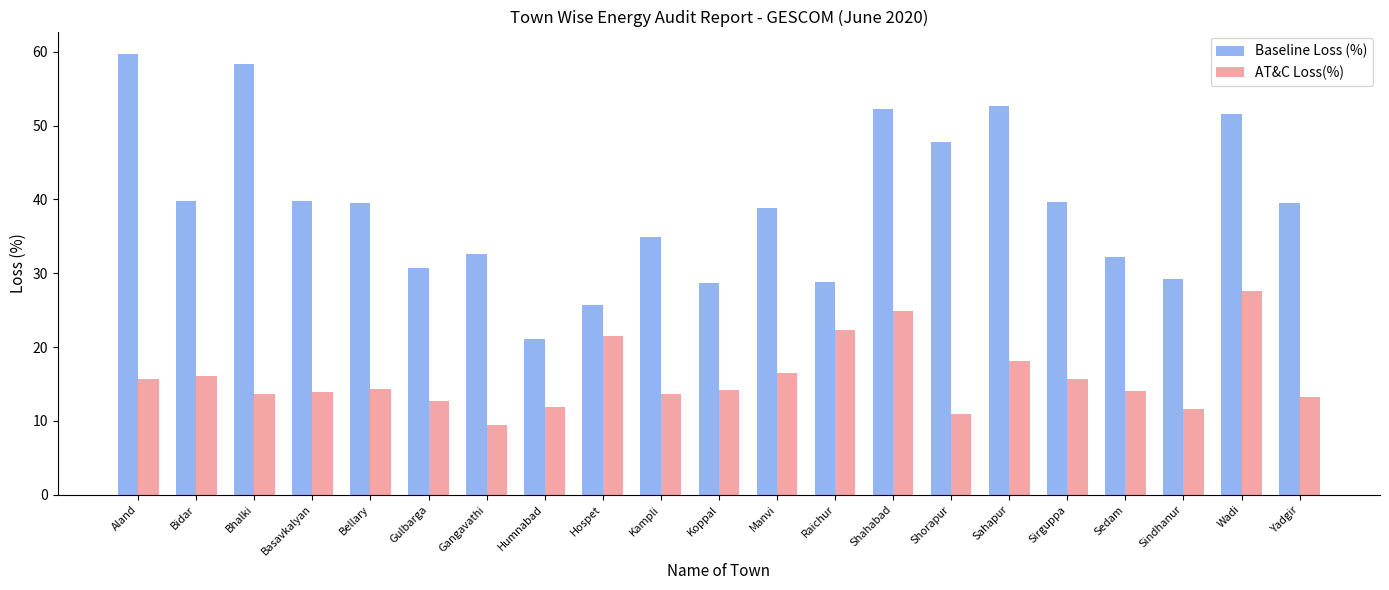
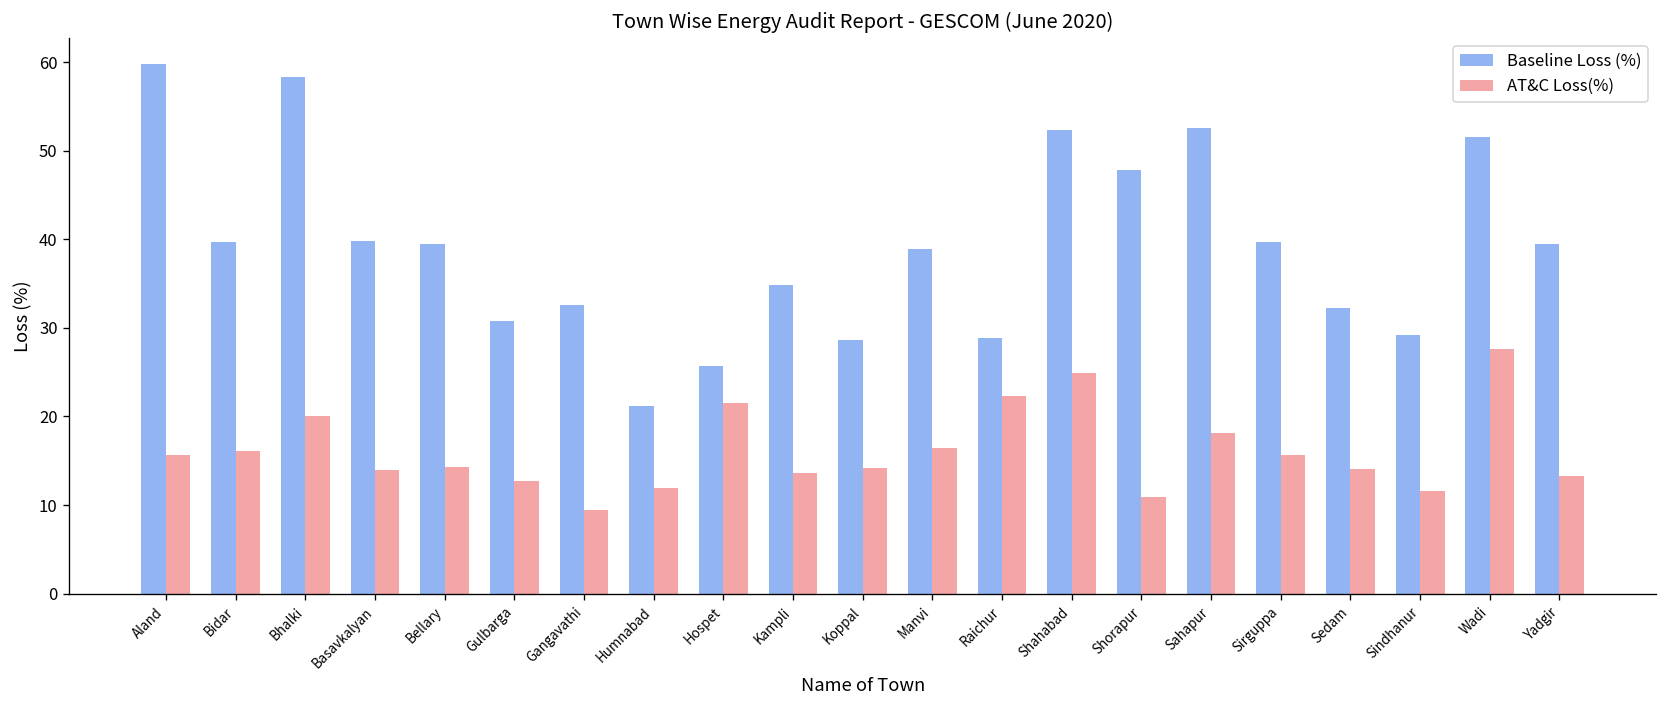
AT&C Loss(%), Bhalki: 14 -> 20
